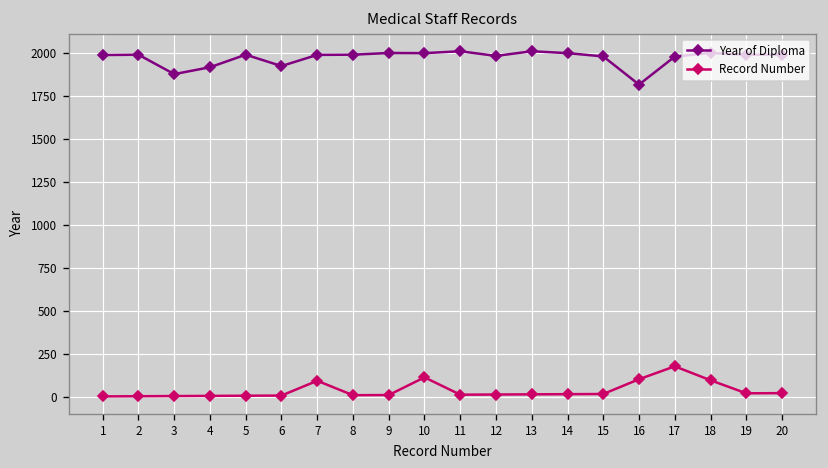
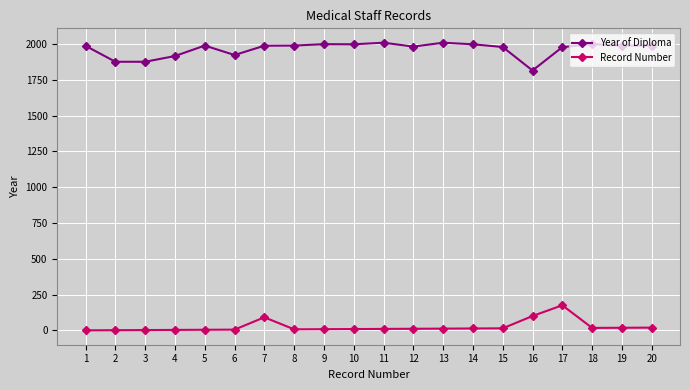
Year of Diploma, 2: 1990 -> 1880
Record Number, 10: 110 -> 10
Record Number, 18: 100 -> 20
